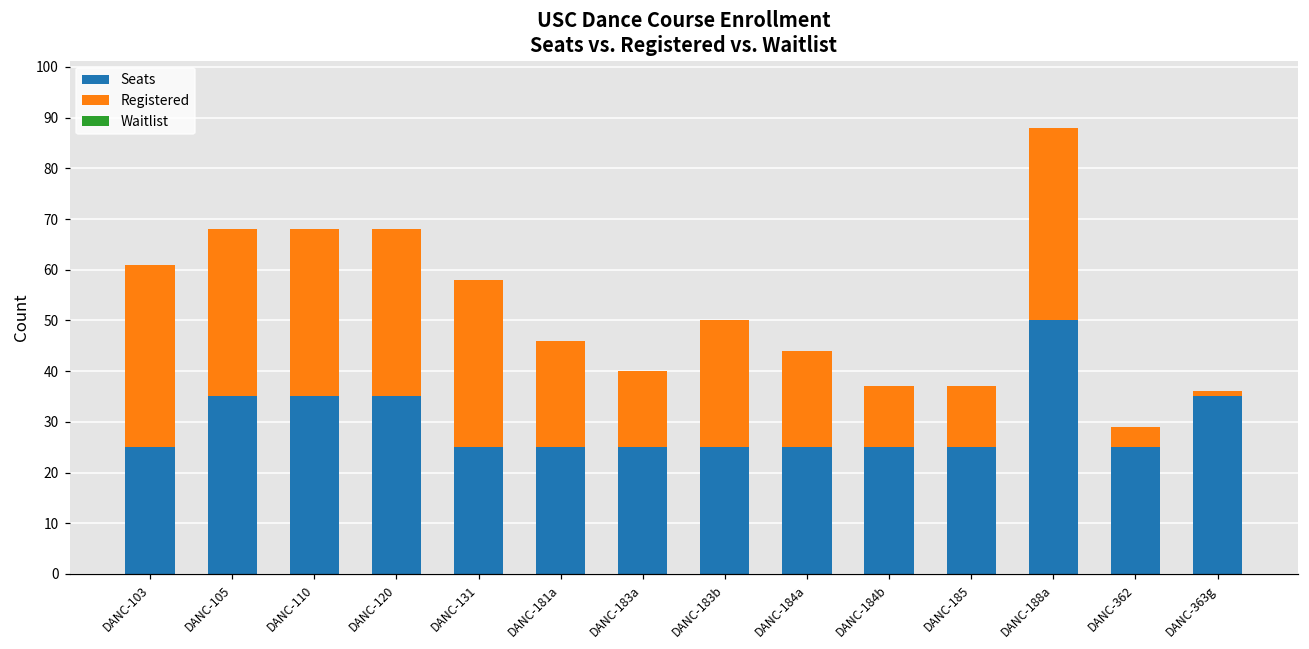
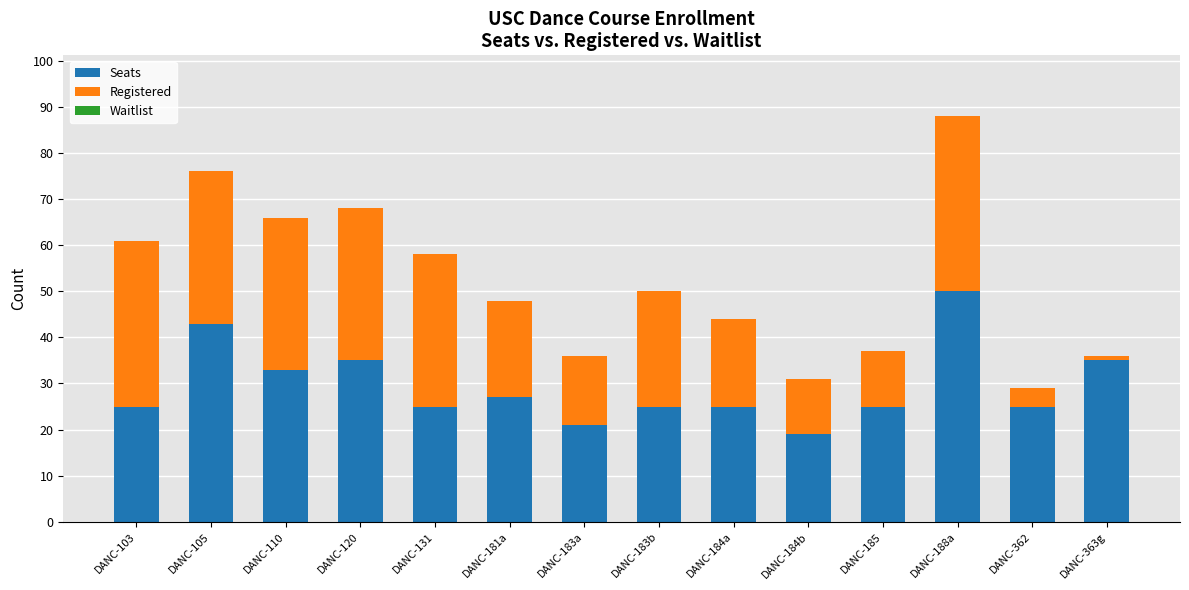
Seats, DANC-105: 35 -> 43
Seats, DANC-110: 35 -> 33
Seats, DANC-181a: 25 -> 27
Seats, DANC-183a: 25 -> 21
Seats, DANC-184b: 25 -> 19
